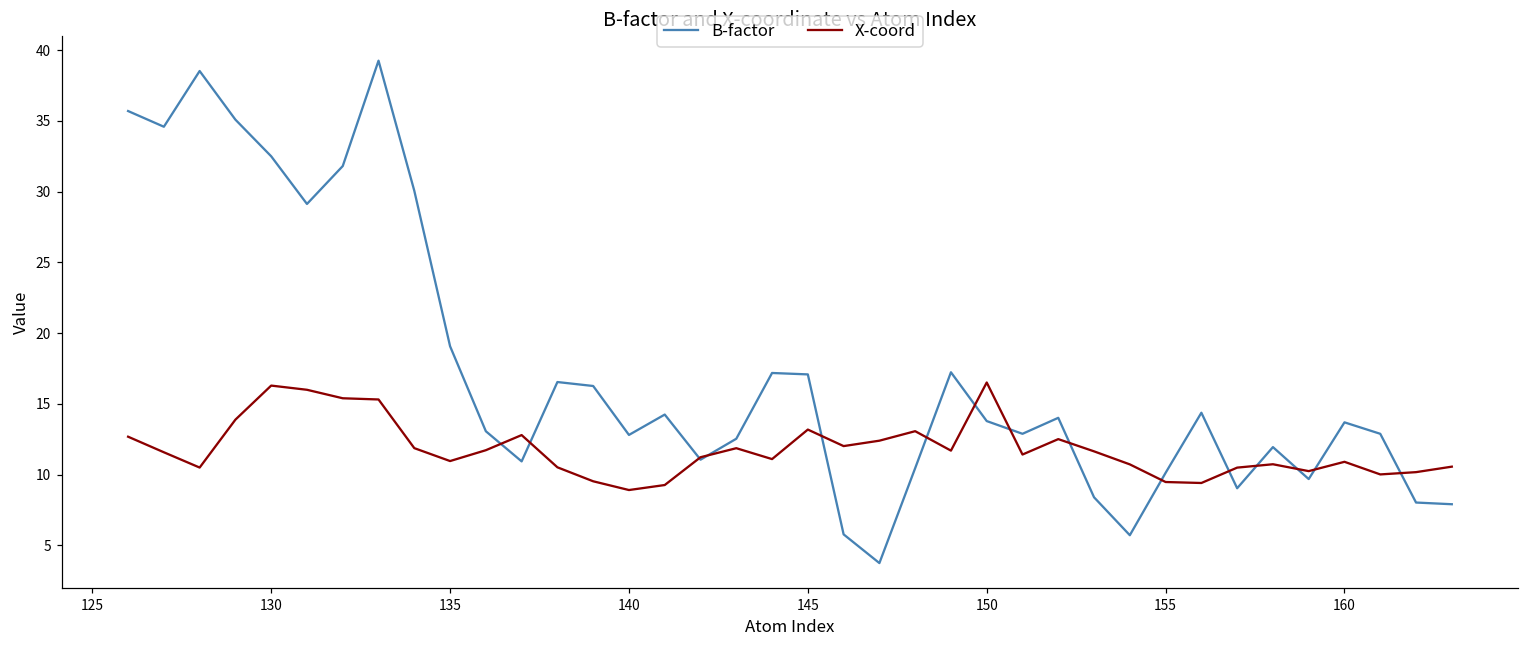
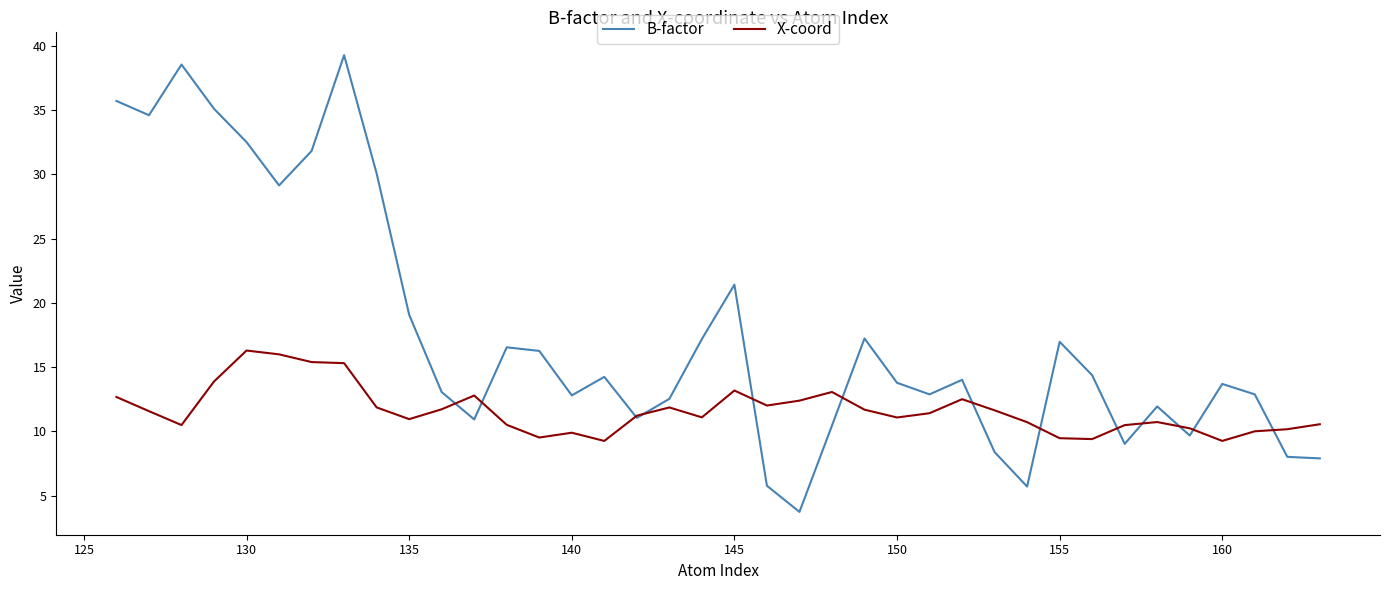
X-coord, 140: 8.9 -> 9.9
B-factor, 145: 17.1 -> 21.4
X-coord, 150: 16.5 -> 11.1
B-factor, 155: 10.1 -> 17.0
X-coord, 160: 10.9 -> 9.3
